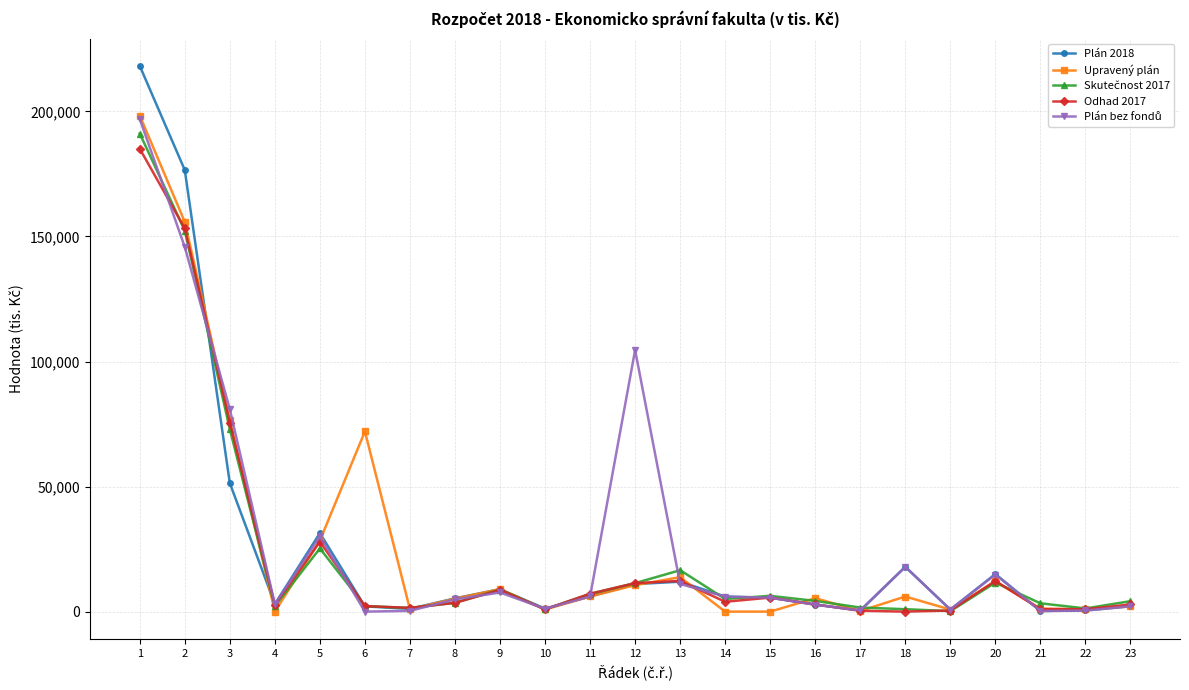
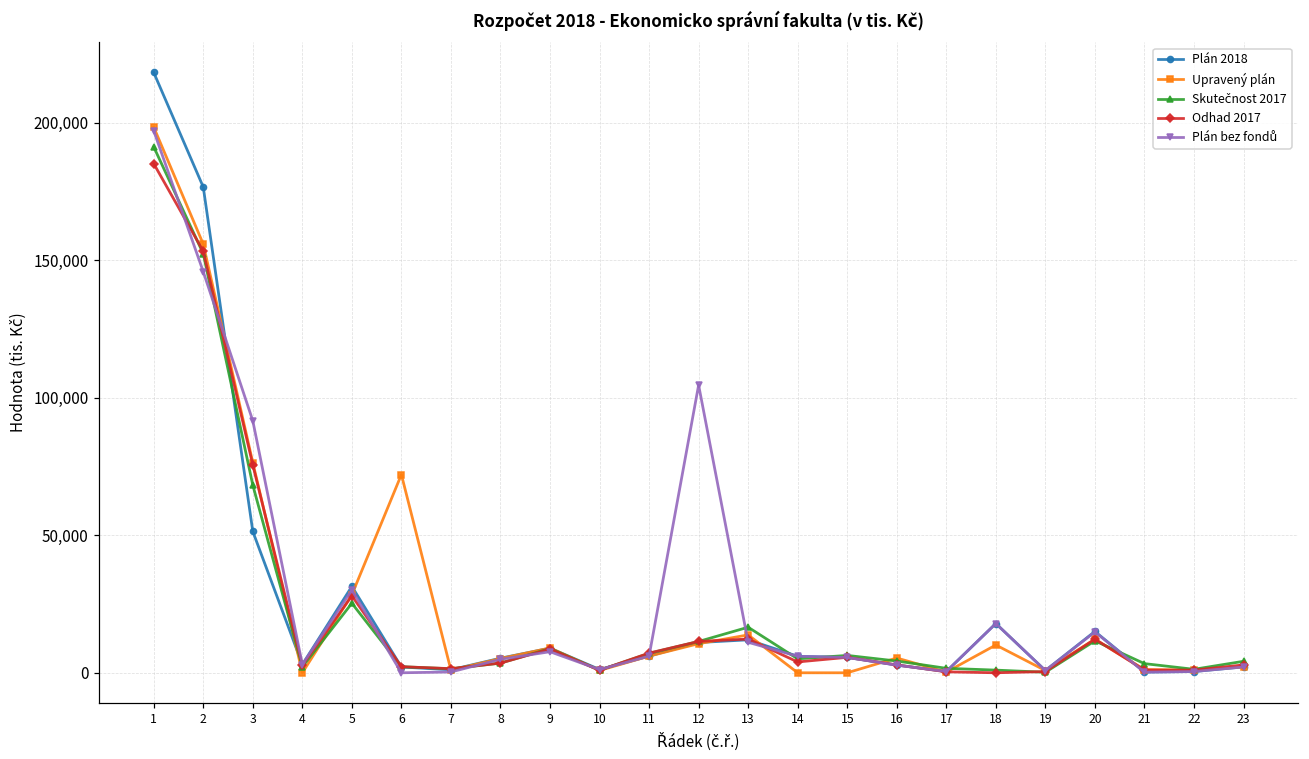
Skutečnost 2017, 3: 73,000 -> 68,000
Plán bez fondů, 3: 81,000 -> 92,000
Upravený plán, 18: 6,000 -> 10,000
